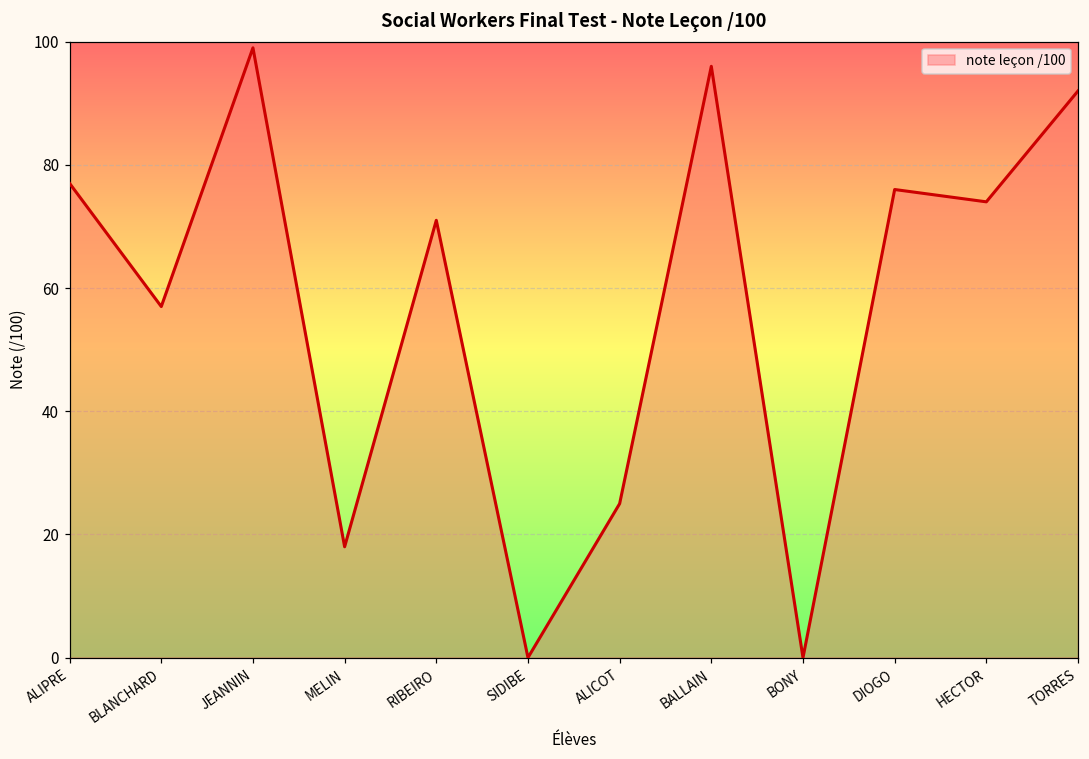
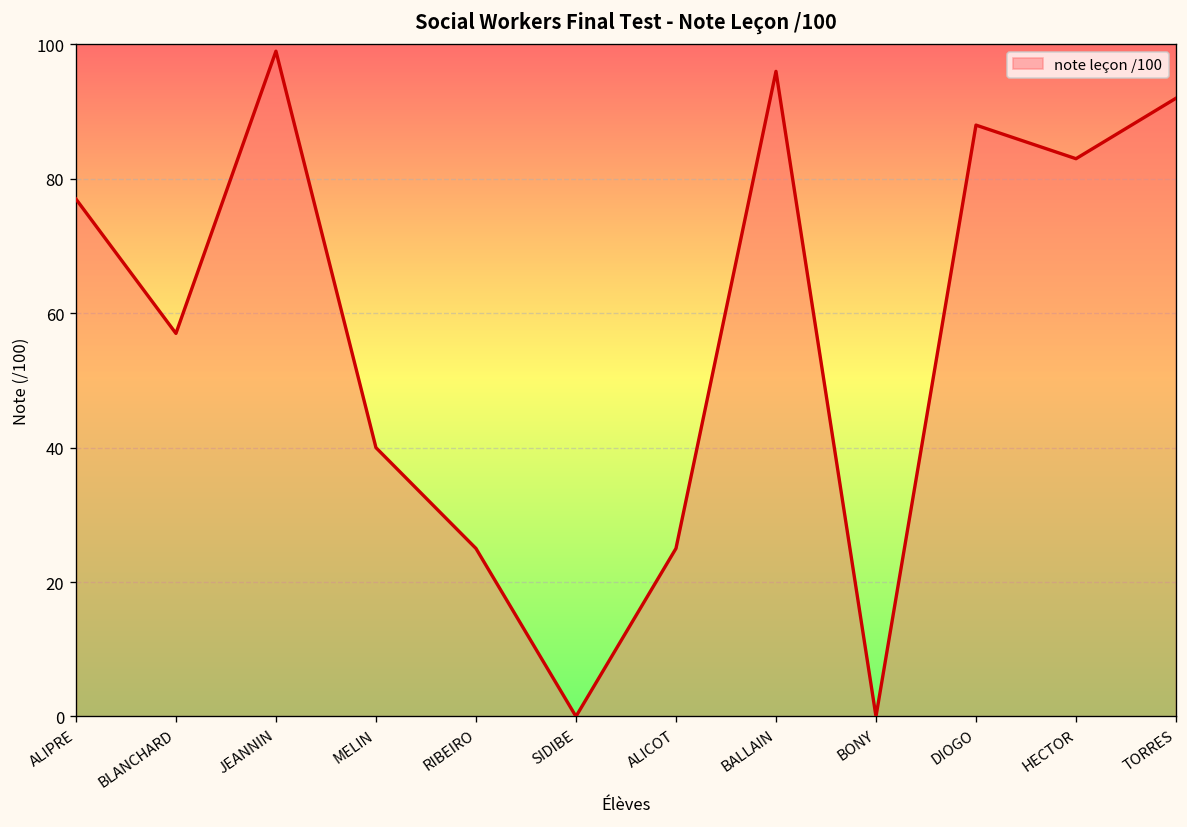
MELIN: 18 -> 40
RIBEIRO: 71 -> 25
DIOGO: 76 -> 88
HECTOR: 74 -> 83
